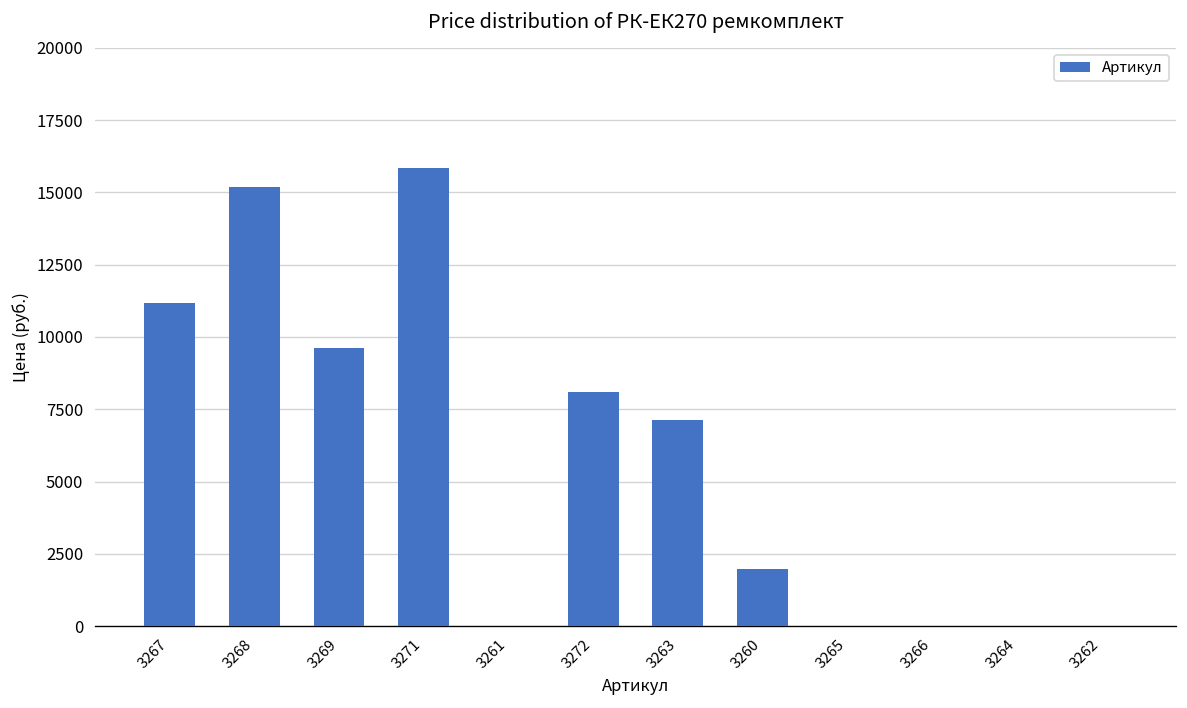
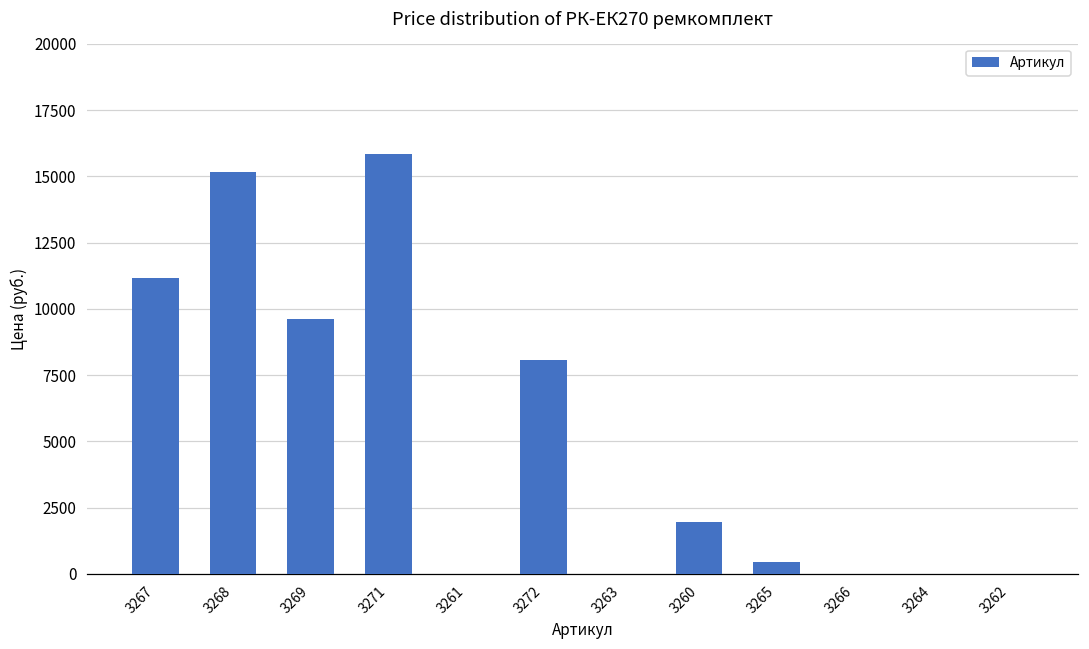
3263: 7100 -> 0
3265: 0 -> 500
